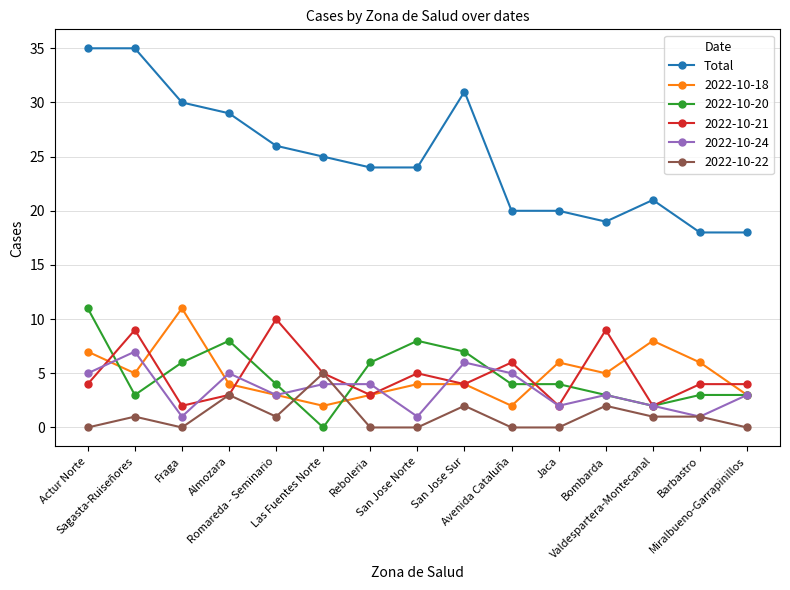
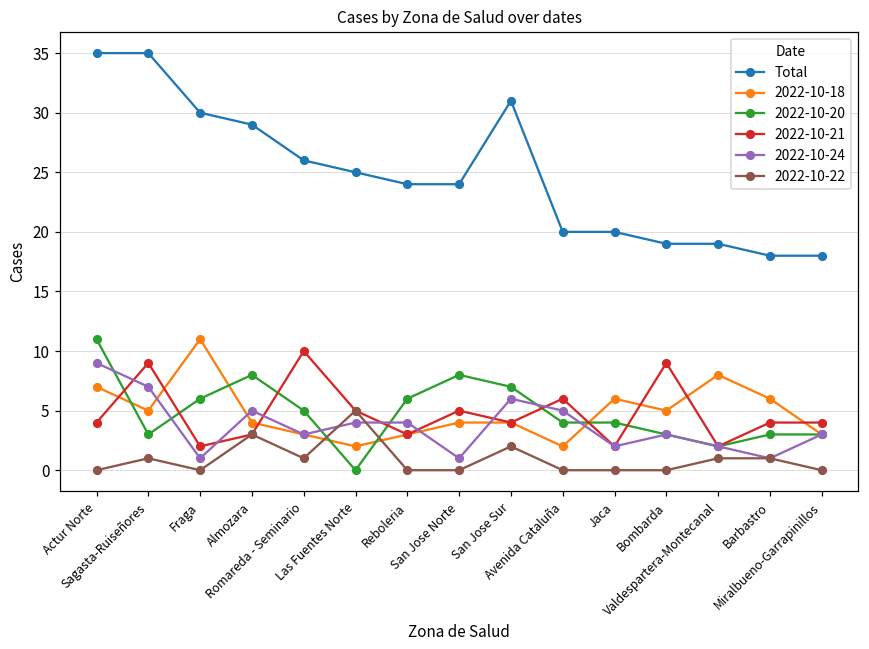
2022-10-24, Actur Norte: 5 -> 9
2022-10-20, Romareda - Seminario: 4 -> 5
2022-10-22, Bombarda: 2 -> 0
Total, Valdespartera-Montecanal: 21 -> 19
